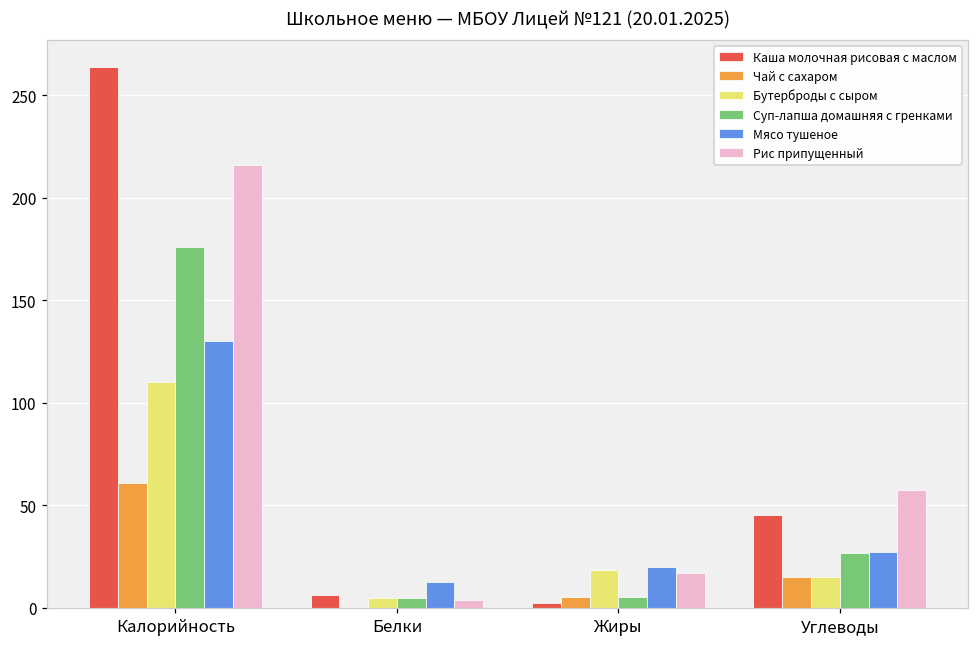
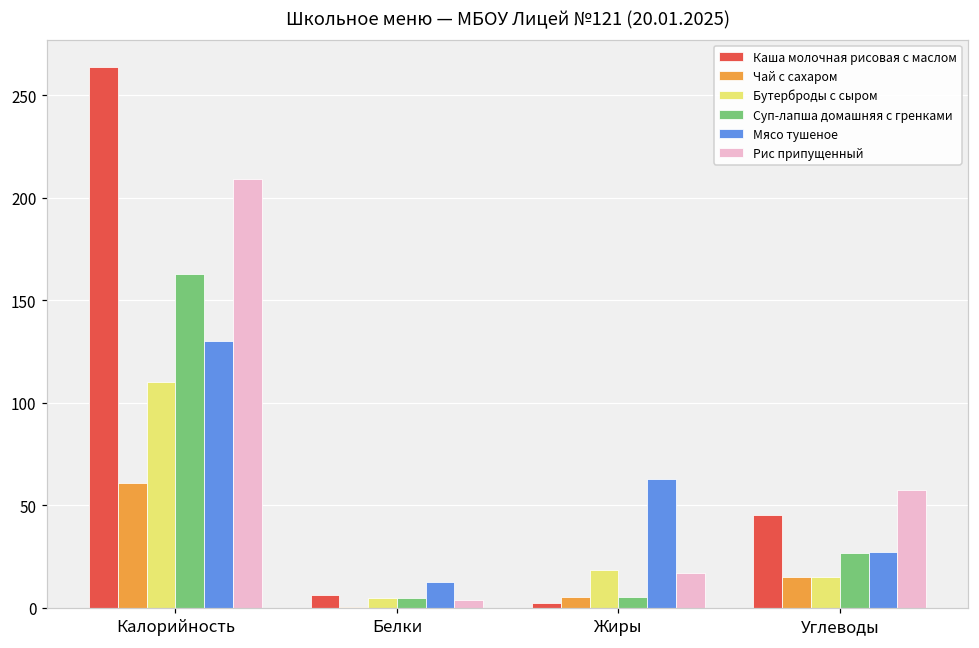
Суп-лапша домашняя с гренками, Калорийность: 176 -> 163
Рис припущенный, Калорийность: 216 -> 209
Мясо тушеное, Жиры: 20 -> 63
